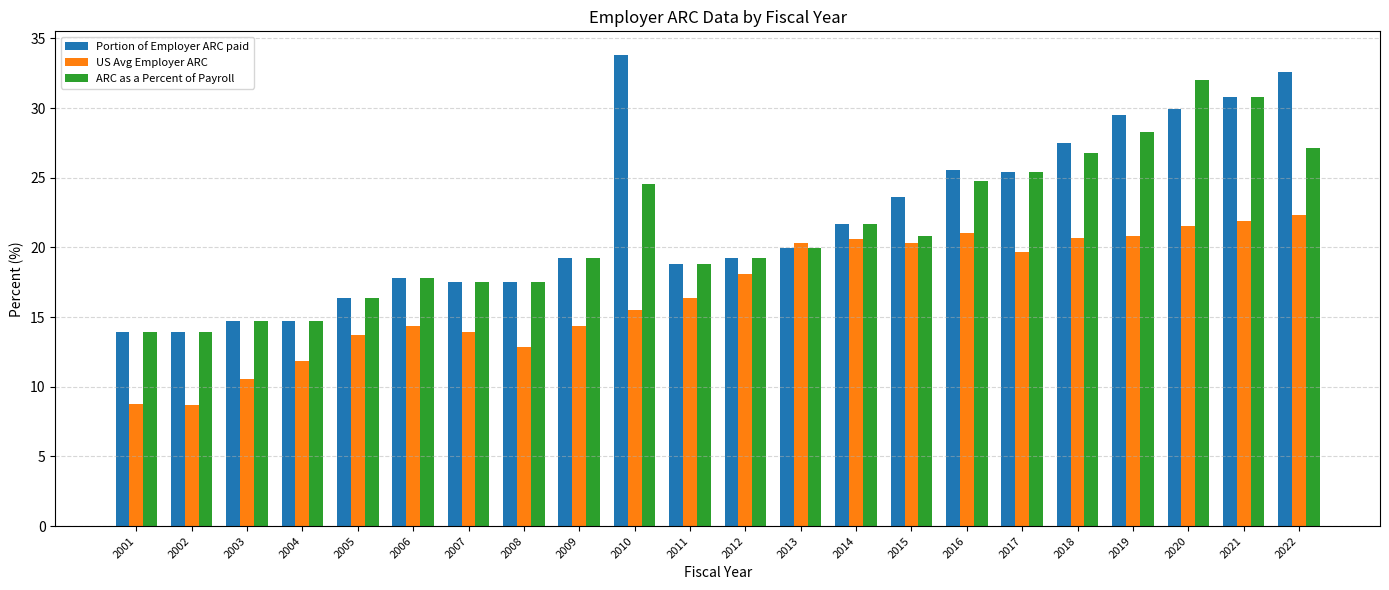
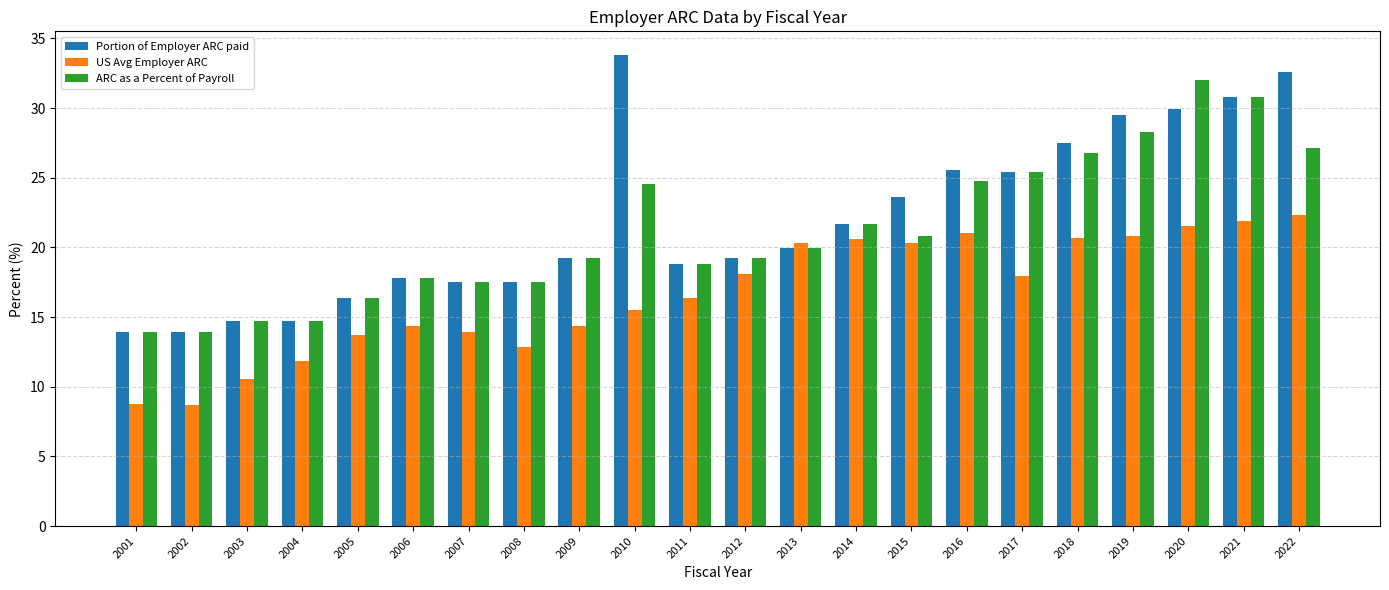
US Avg Employer ARC, 2017: 19.7 -> 17.9
